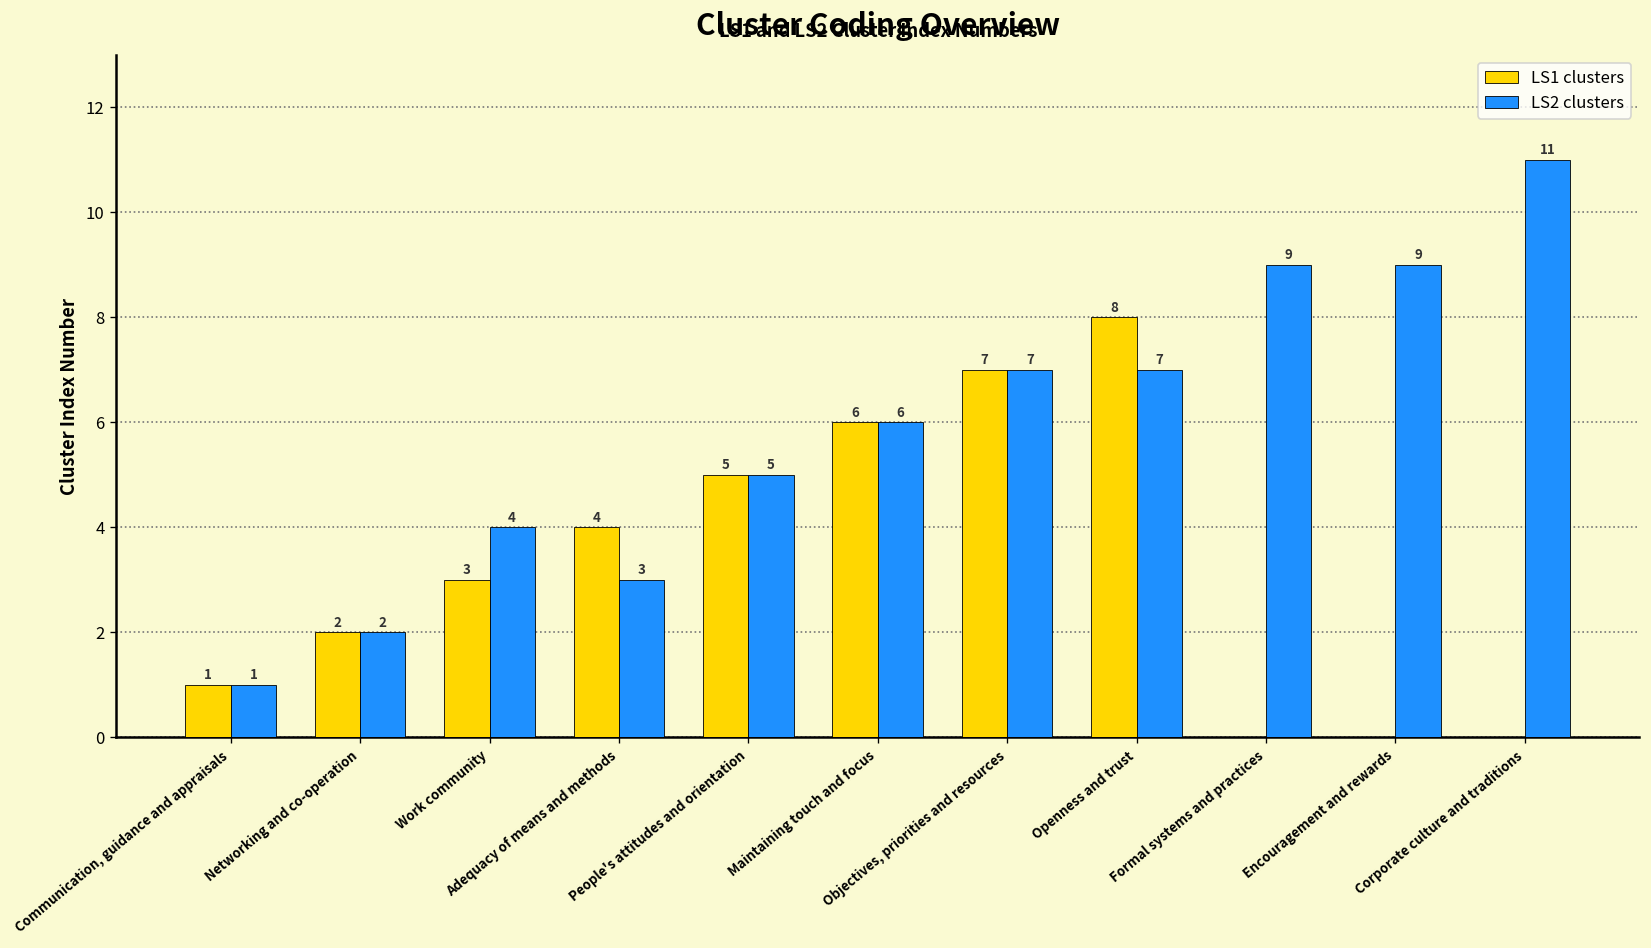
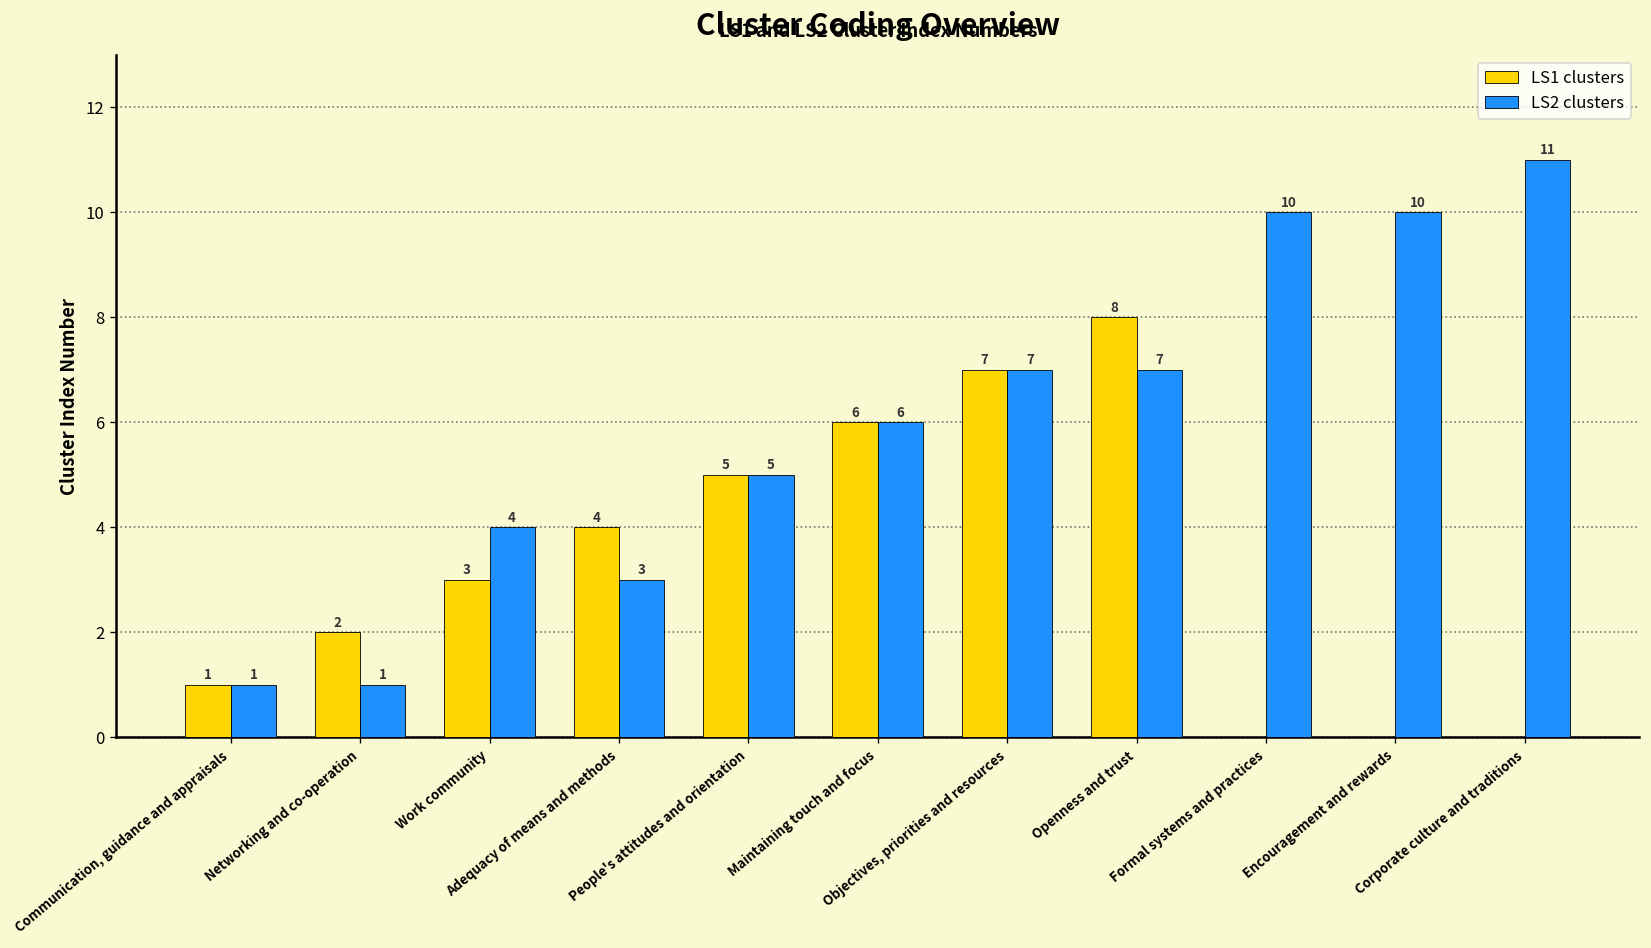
LS2 clusters, Networking and co-operation: 2 -> 1
LS2 clusters, Formal systems and practices: 9 -> 10
LS2 clusters, Encouragement and rewards: 9 -> 10
